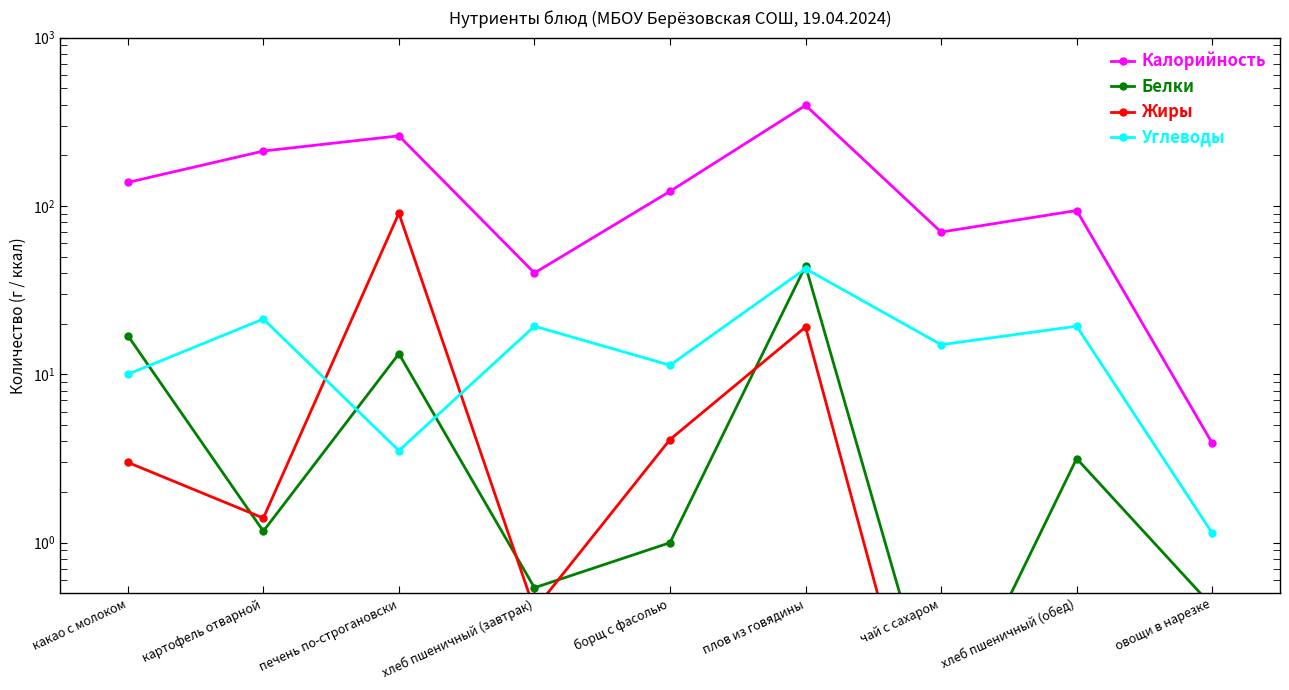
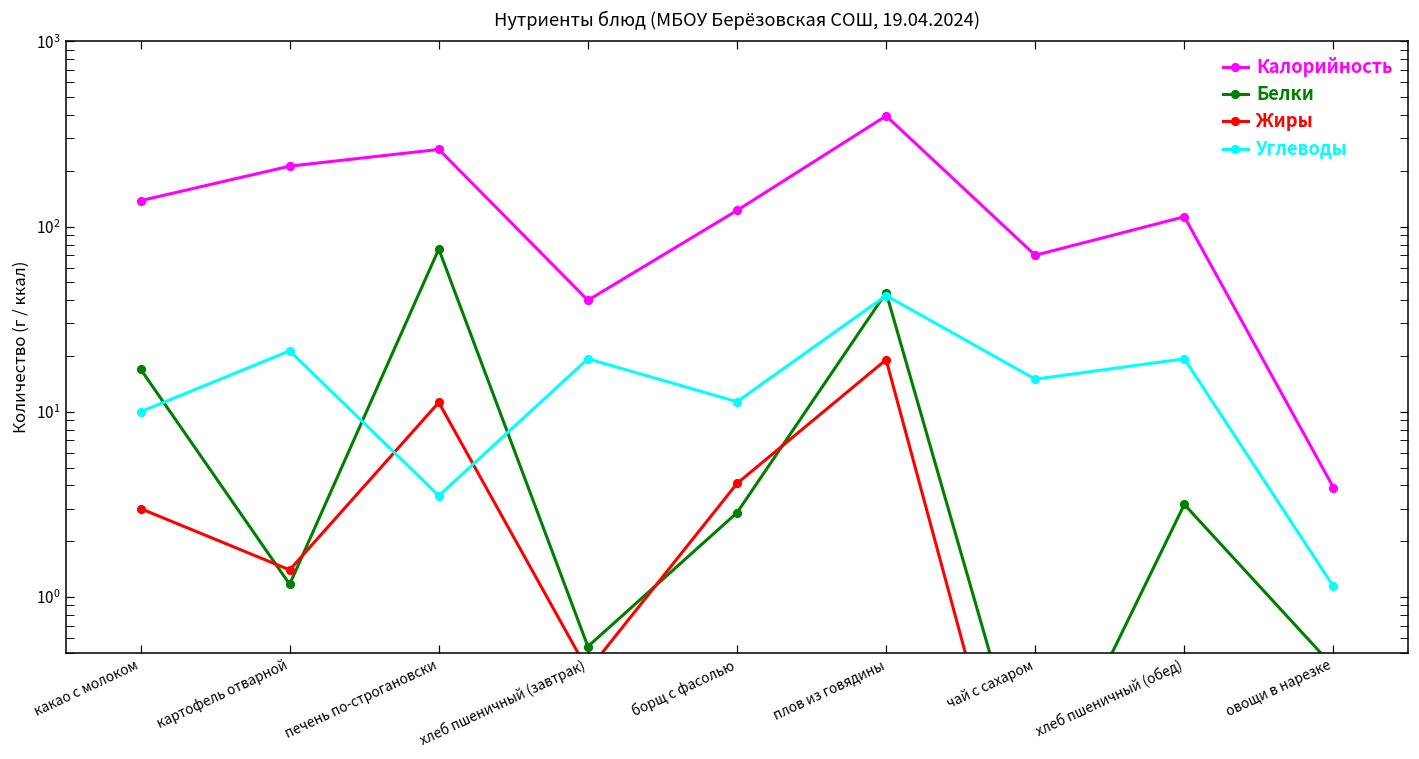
Белки, печень по-строгановски: 13 -> 80
Жиры, печень по-строгановски: 90 -> 11
Белки, борщ с фасолью: 1.0 -> 2.9
Калорийность, хлеб пшеничный (обед): 90 -> 110
